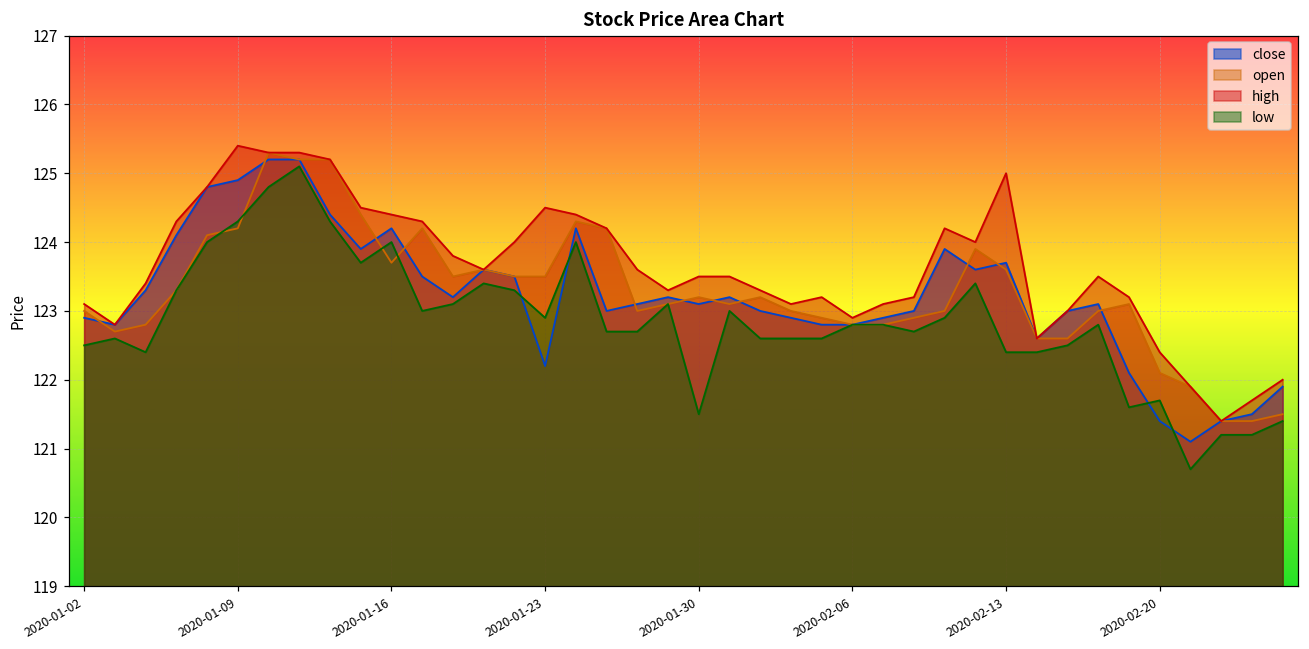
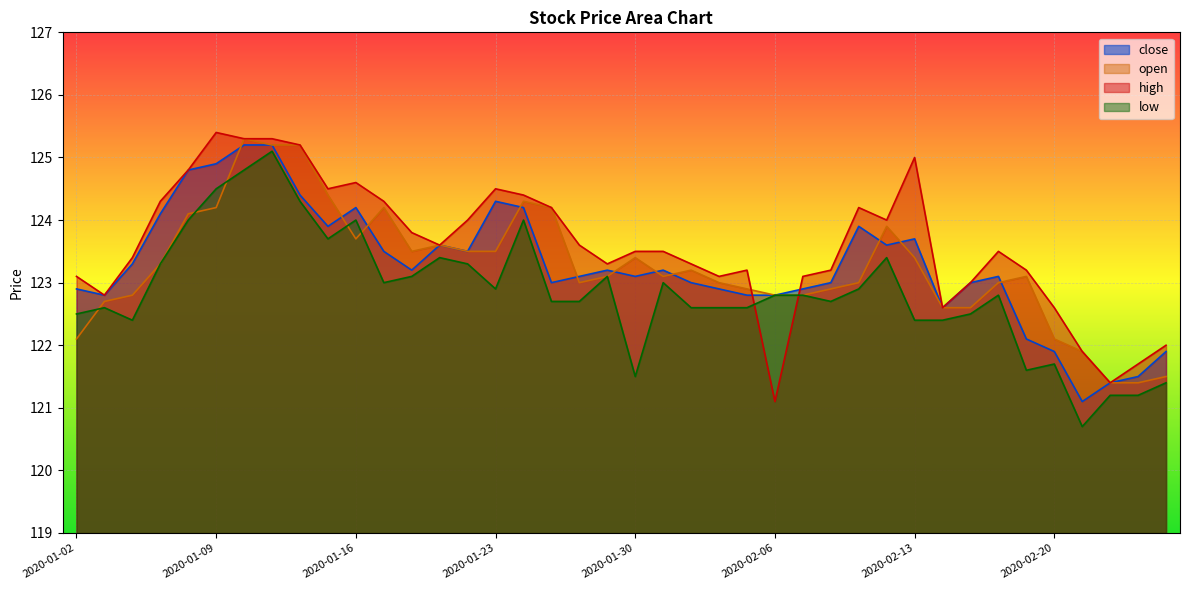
open, 2020-01-02: 123.0 -> 122.1
low, 2020-01-09: 124.3 -> 124.5
high, 2020-01-16: 124.4 -> 124.6
close, 2020-01-23: 122.2 -> 124.3
open, 2020-01-30: 123.2 -> 123.4
high, 2020-02-06: 122.9 -> 121.1
open, 2020-02-13: 123.6 -> 123.4
close, 2020-02-20: 121.4 -> 121.9
high, 2020-02-20: 122.4 -> 122.6
